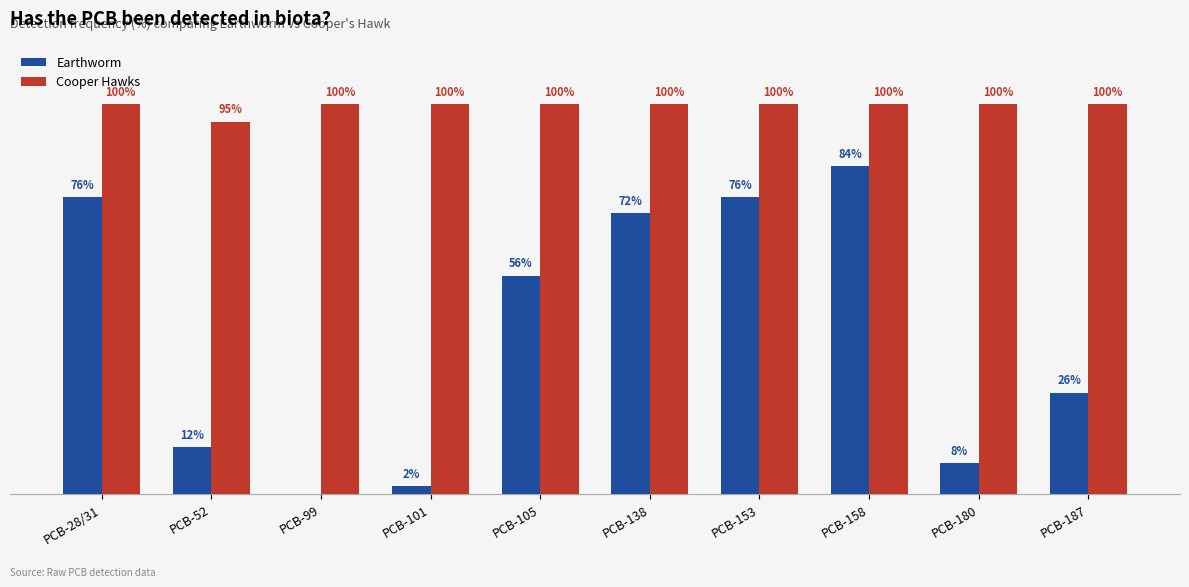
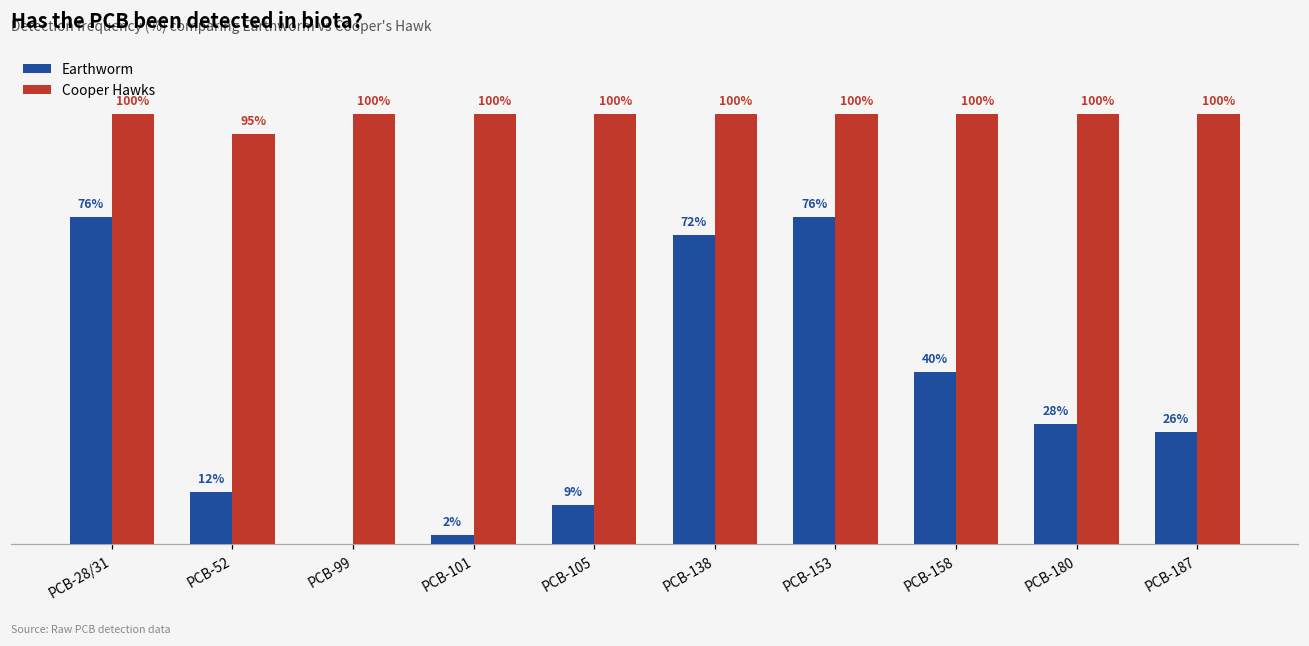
Earthworm, PCB-105: 56% -> 9%
Earthworm, PCB-158: 84% -> 40%
Earthworm, PCB-180: 8% -> 28%
